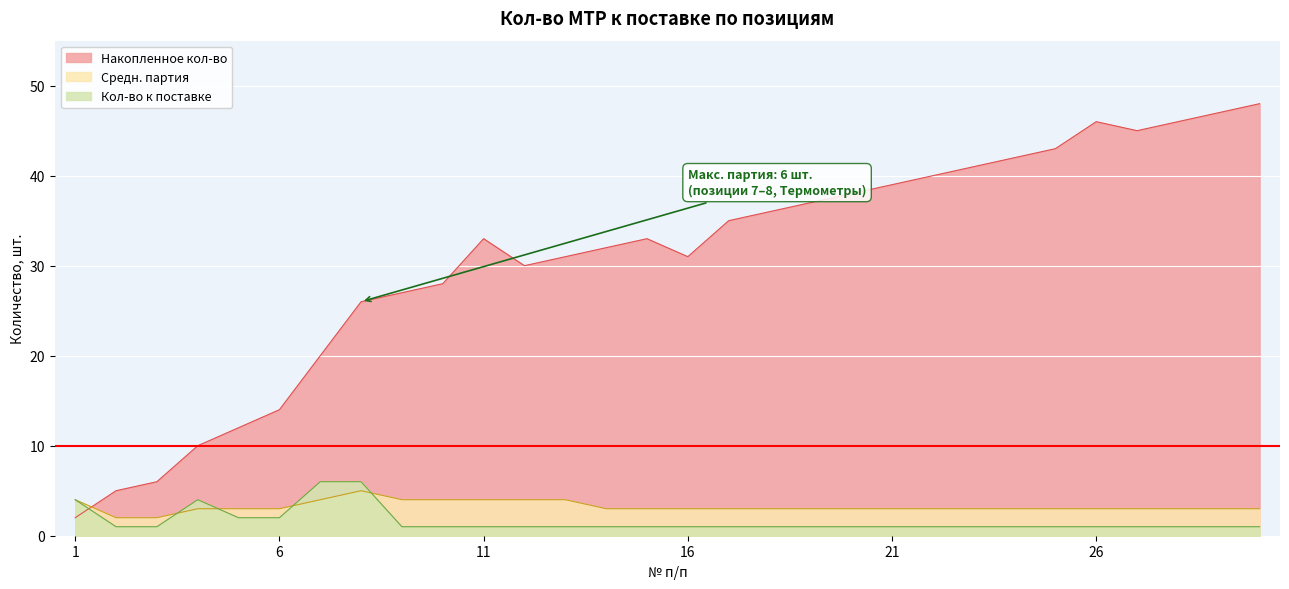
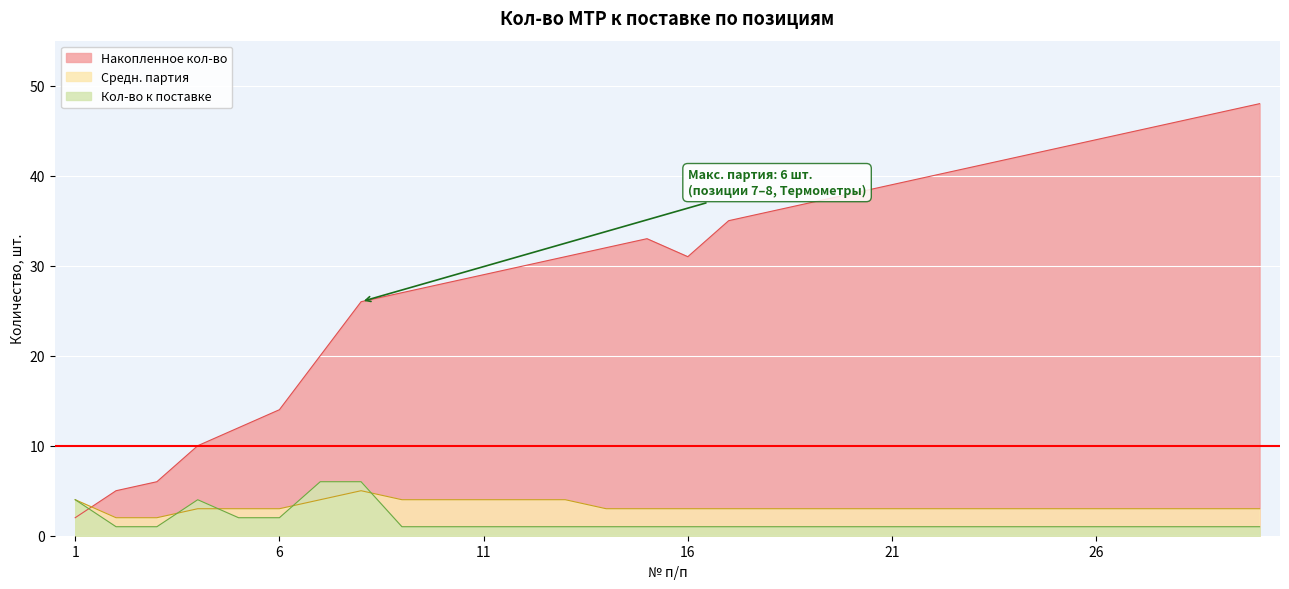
Накопленное кол-во, 11: 33 -> 29
Накопленное кол-во, 26: 46 -> 44
